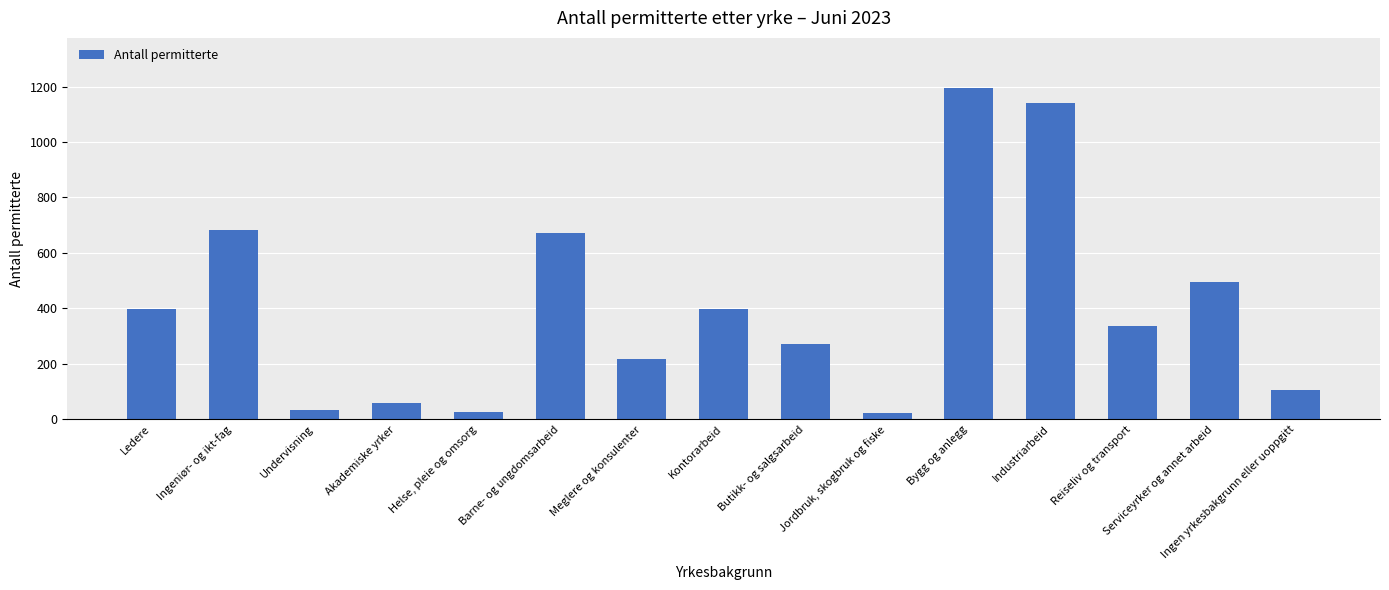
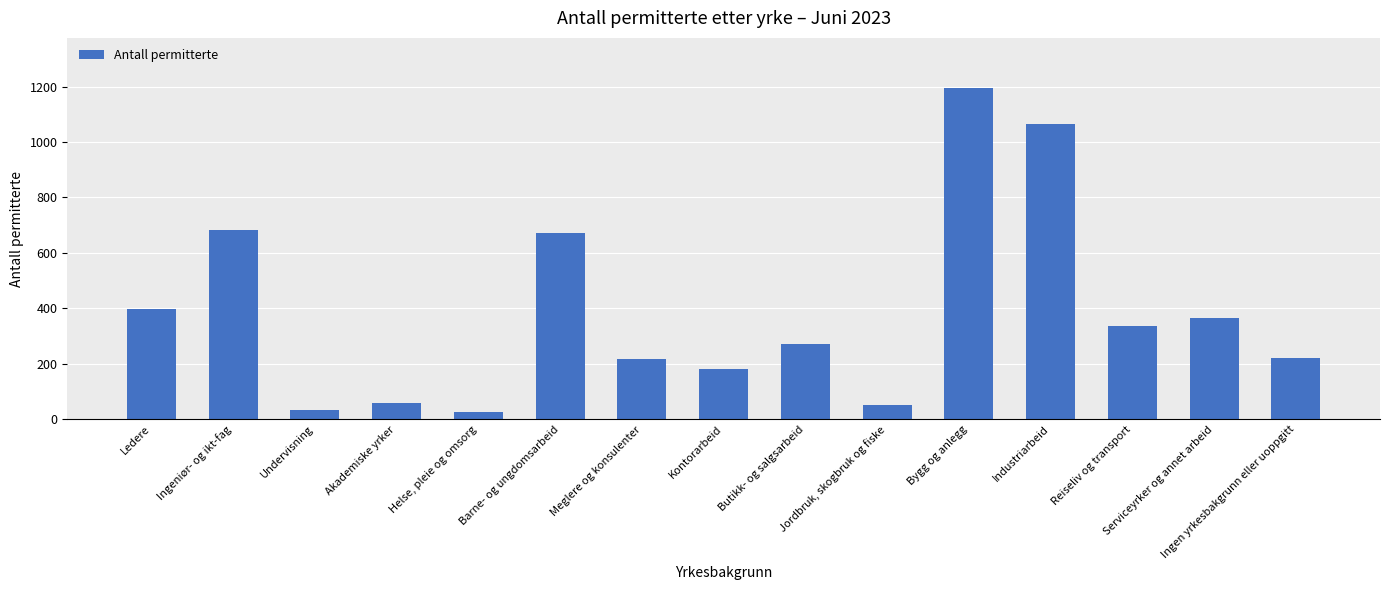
Kontorarbeid: 400 -> 180
Jordbruk, skogbruk og fiske: 20 -> 50
Industriarbeid: 1140 -> 1070
Serviceyrker og annet arbeid: 500 -> 360
Ingen yrkesbakgrunn eller uoppgitt: 110 -> 220
